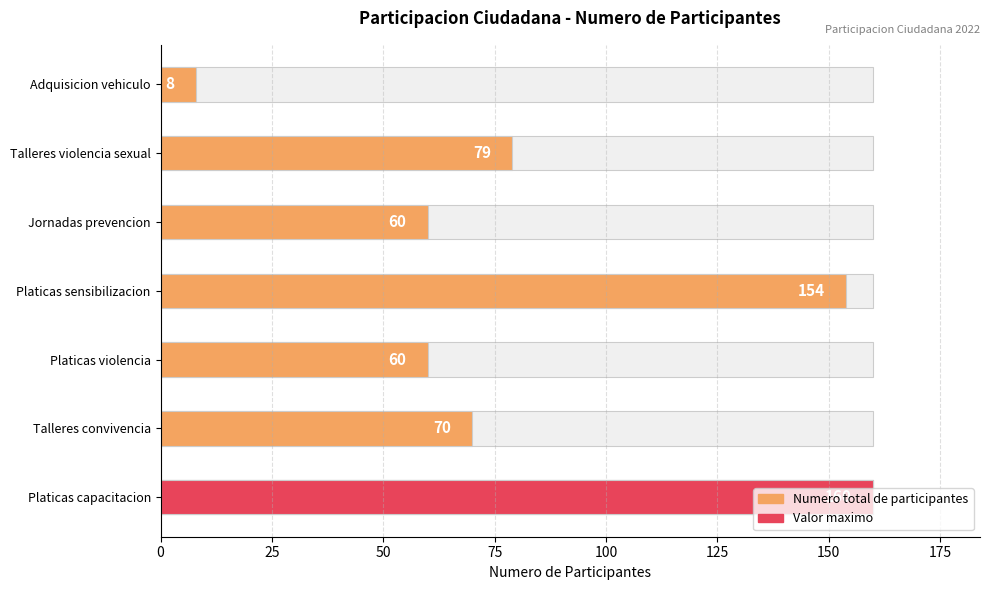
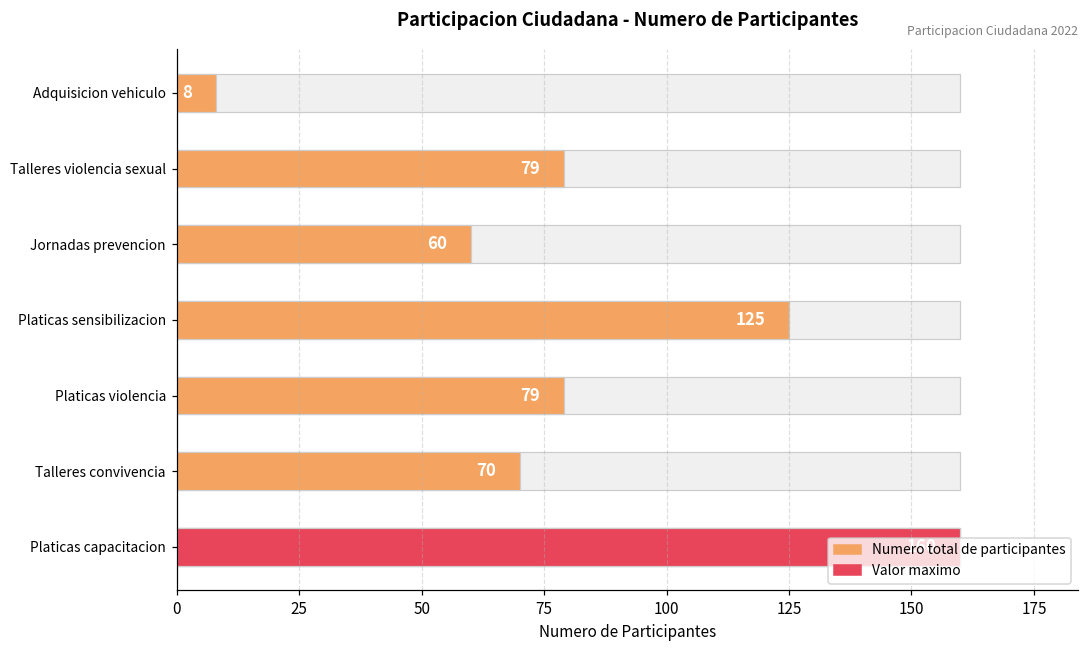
Numero total de participantes, Platicas sensibilizacion: 154 -> 125
Numero total de participantes, Platicas violencia: 60 -> 79
